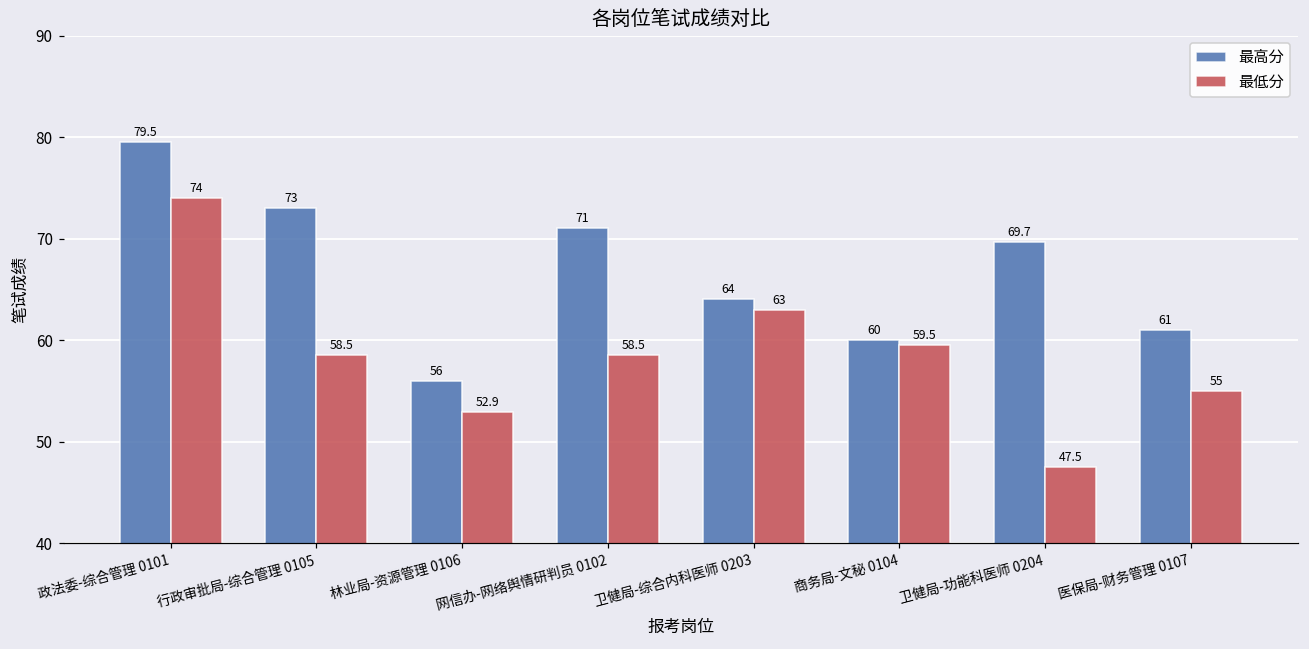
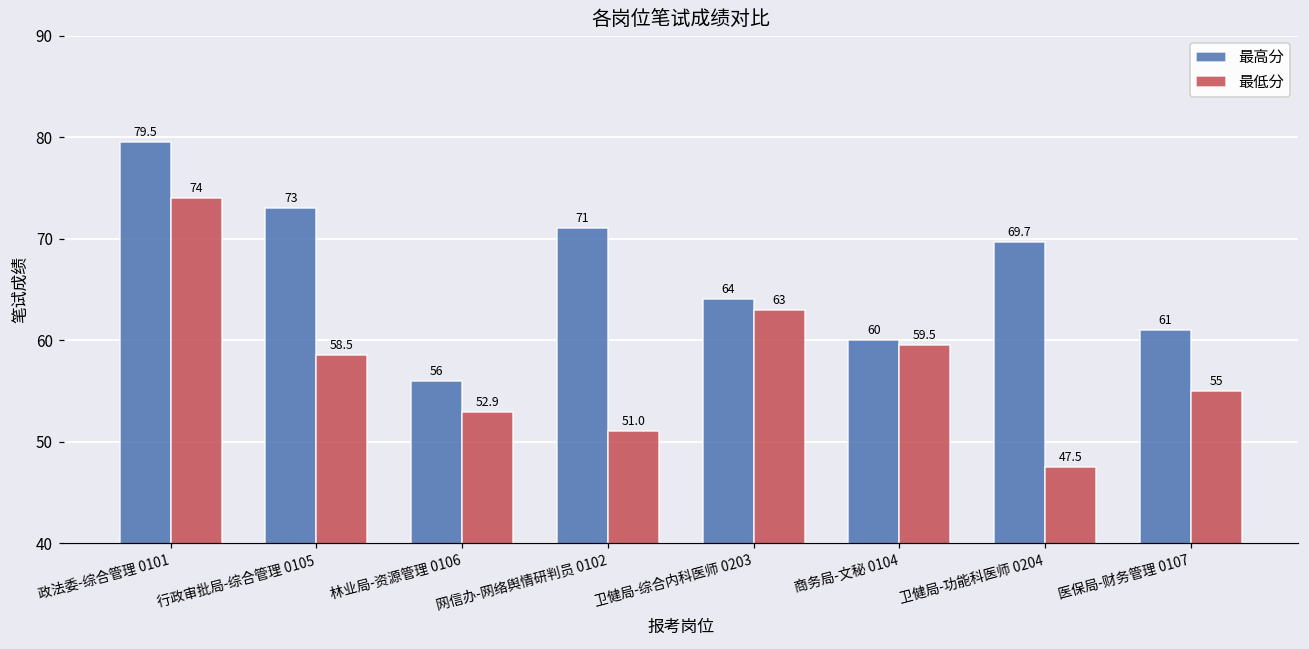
最低分, 网信办-网络舆情研判员 0102: 58.5 -> 51.0
